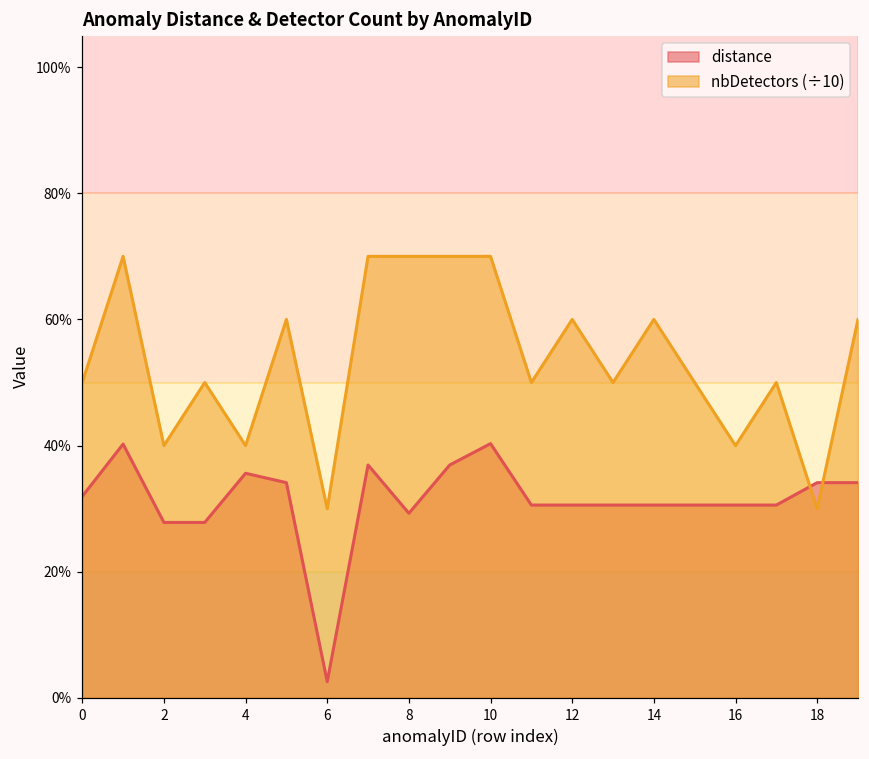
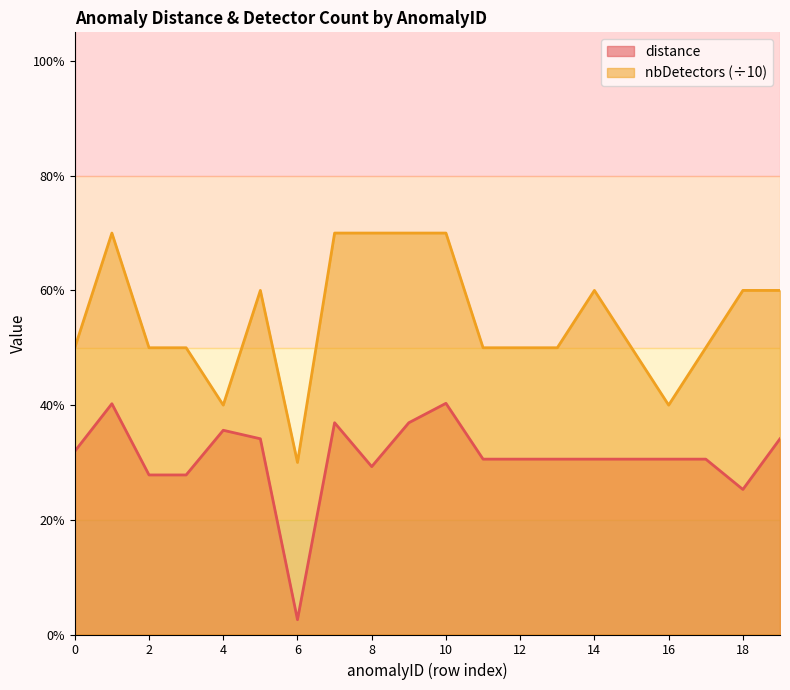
nbDetectors (÷10), 2: 40% -> 50%
nbDetectors (÷10), 12: 60% -> 50%
distance, 18: 34% -> 25%
nbDetectors (÷10), 18: 30% -> 60%
